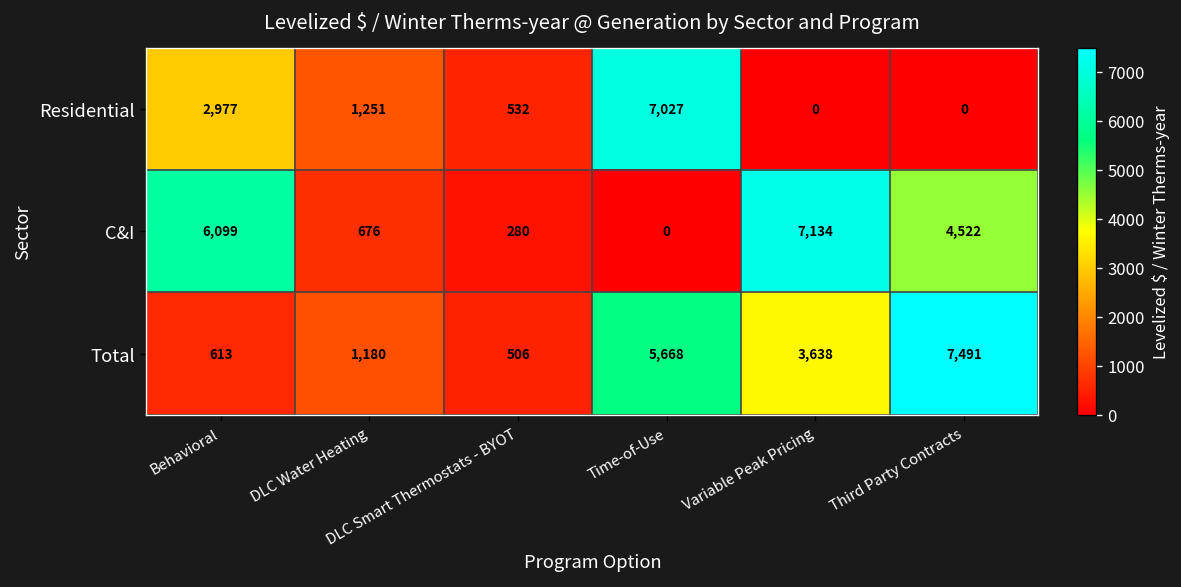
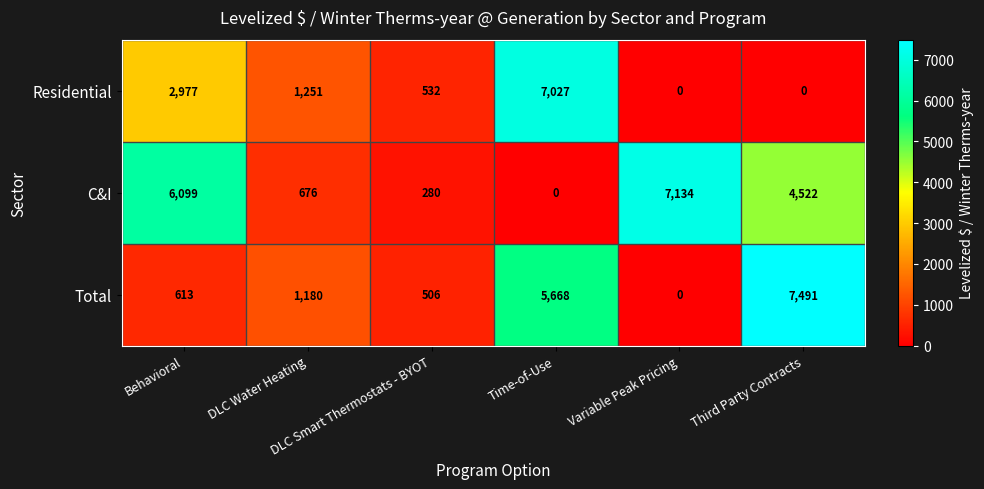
Total, Variable Peak Pricing: 3,638 -> 0
